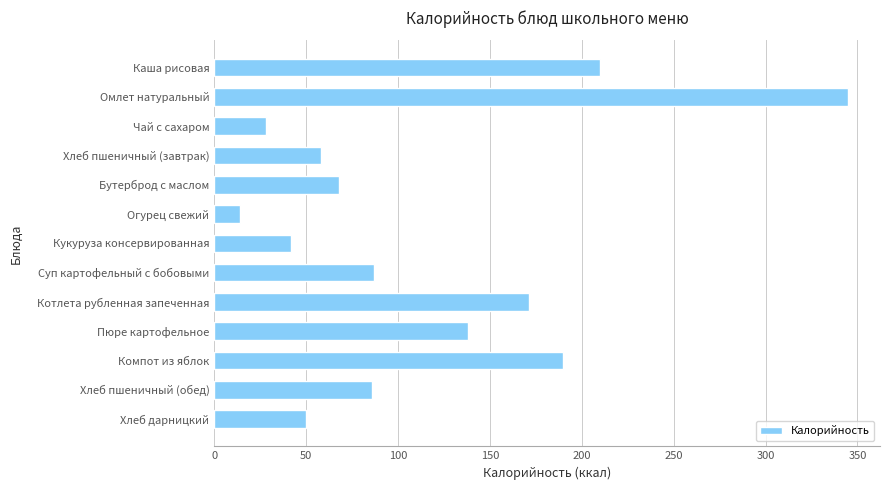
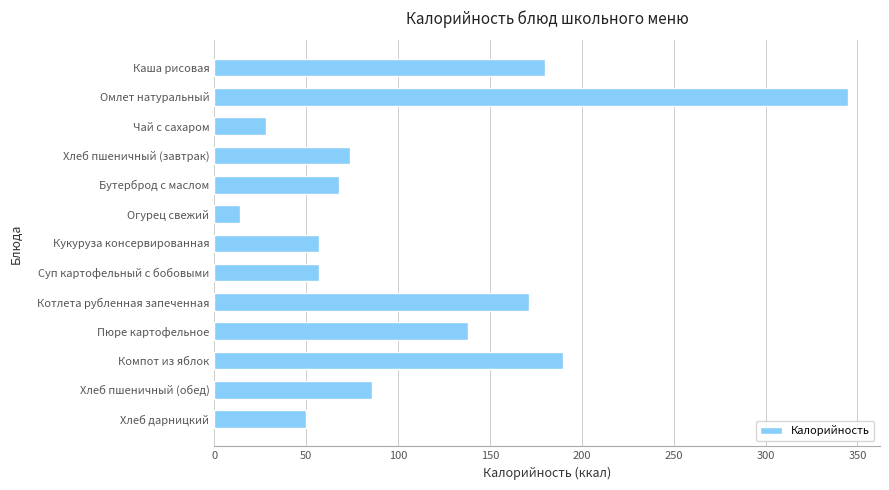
Каша рисовая: 210 -> 180
Хлеб пшеничный (завтрак): 58 -> 74
Кукуруза консервированная: 42 -> 57
Суп картофельный с бобовыми: 87 -> 57
